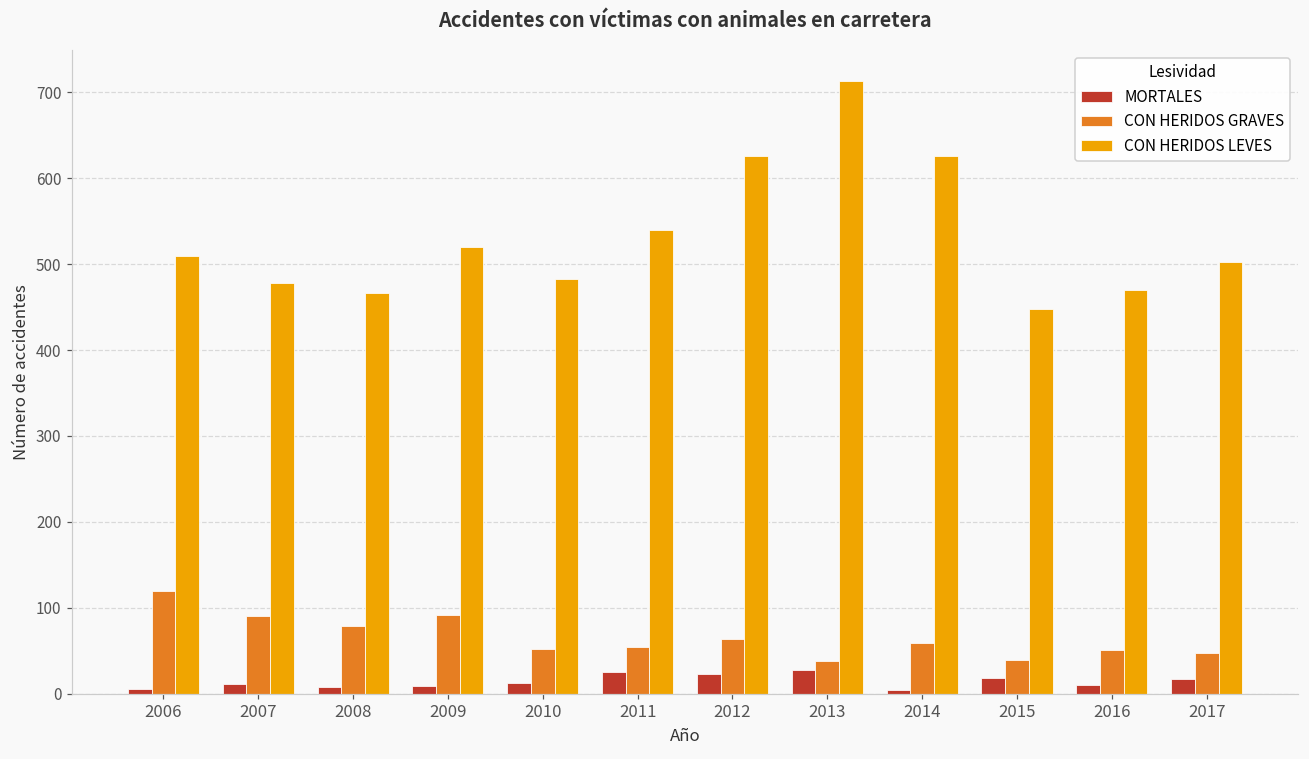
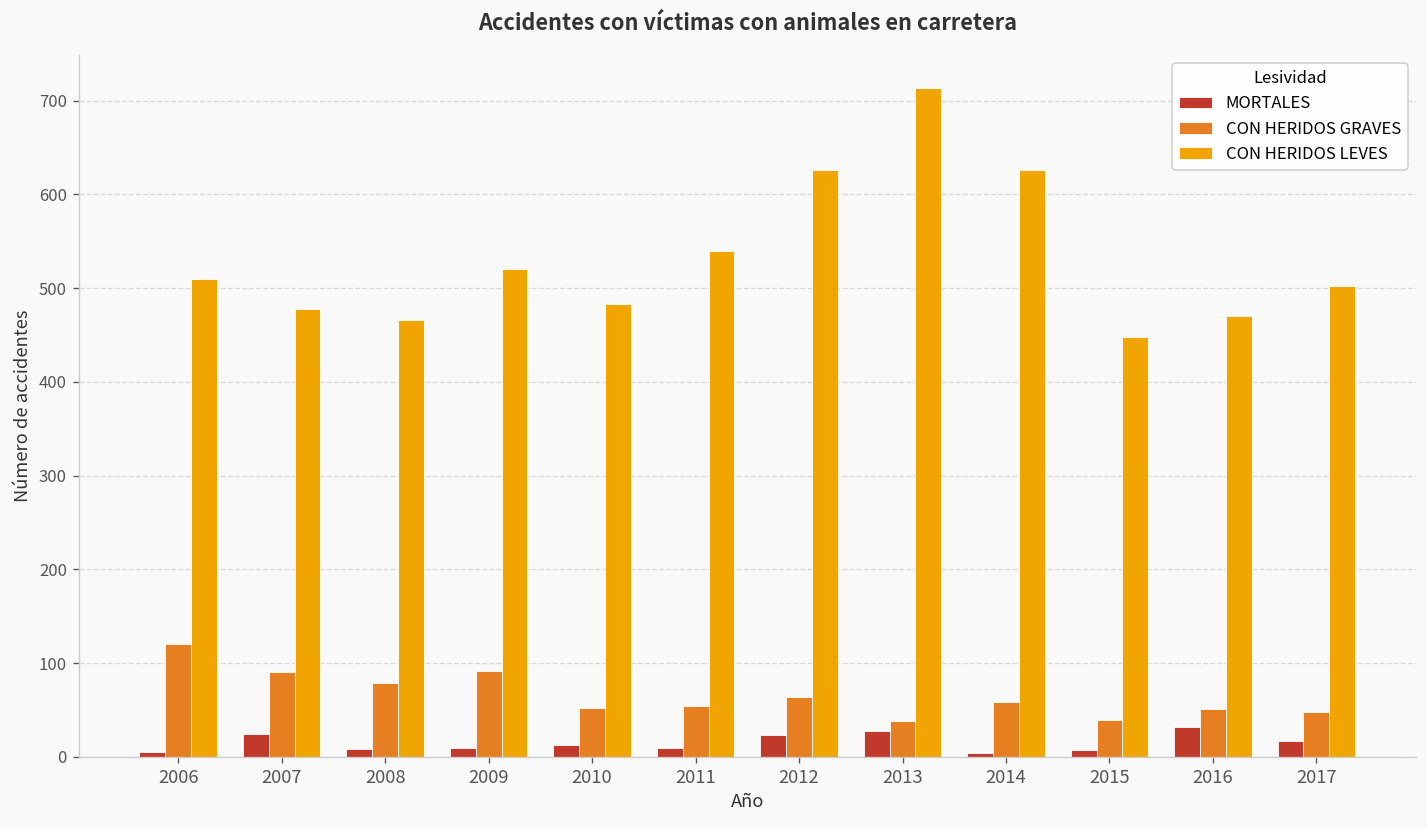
MORTALES, 2007: 10 -> 20
MORTALES, 2011: 30 -> 10
MORTALES, 2015: 20 -> 10
MORTALES, 2016: 10 -> 30
